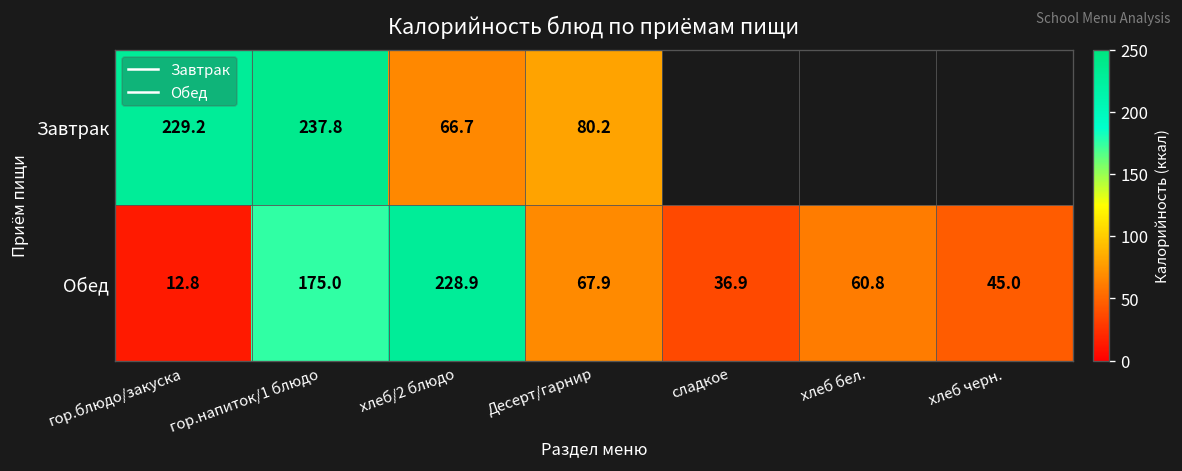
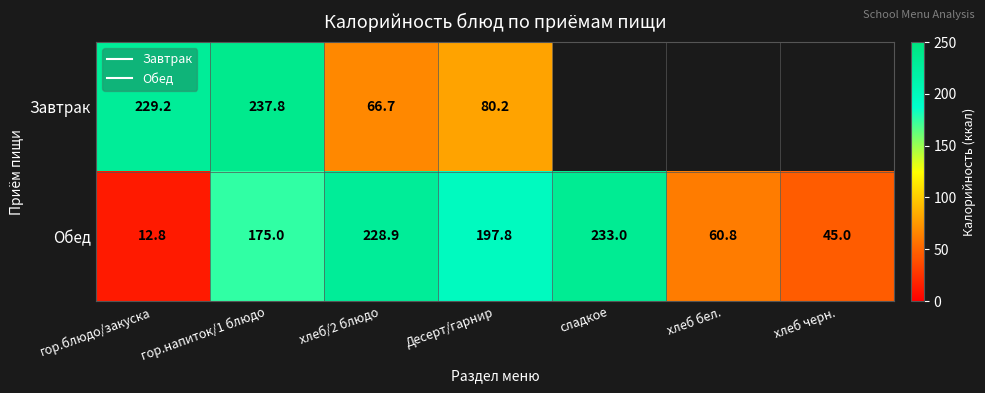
Обед, Десерт/гарнир: 67.9 -> 197.8
Обед, сладкое: 36.9 -> 233.0
